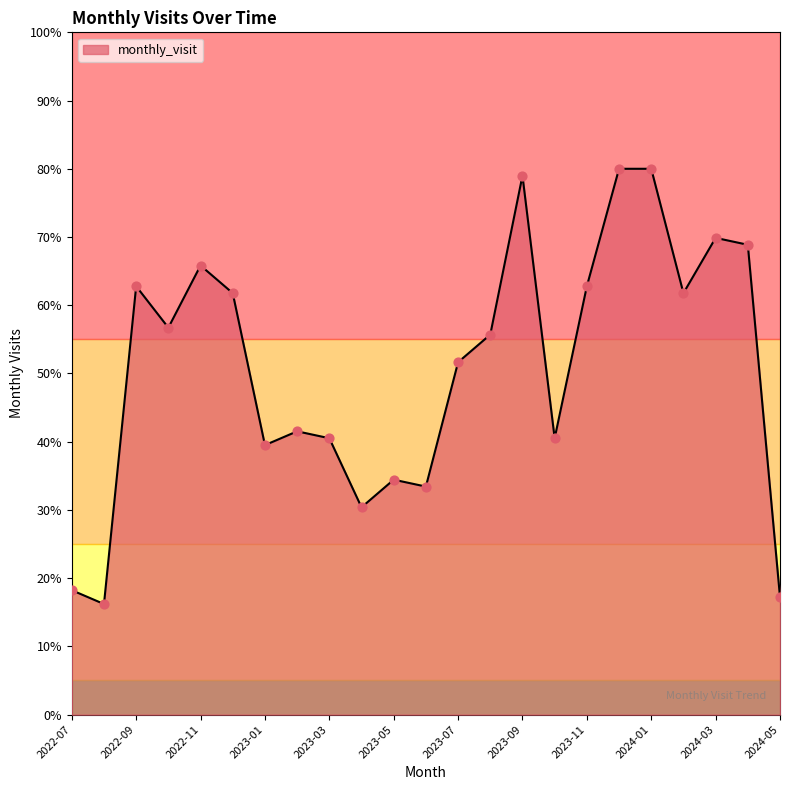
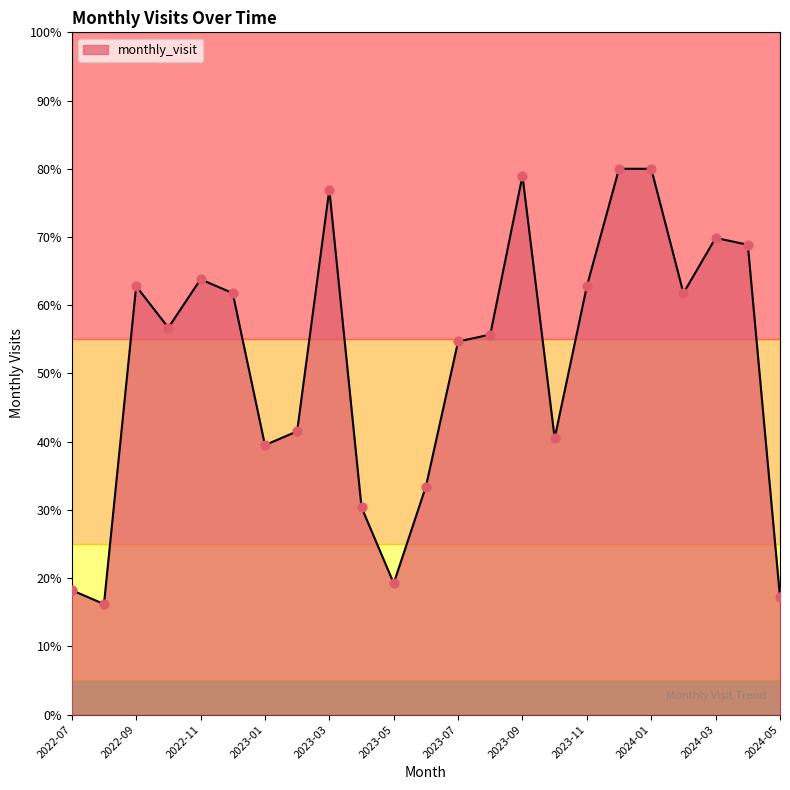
2022-11: 66% -> 64%
2023-03: 41% -> 77%
2023-05: 34% -> 19%
2023-07: 52% -> 55%
